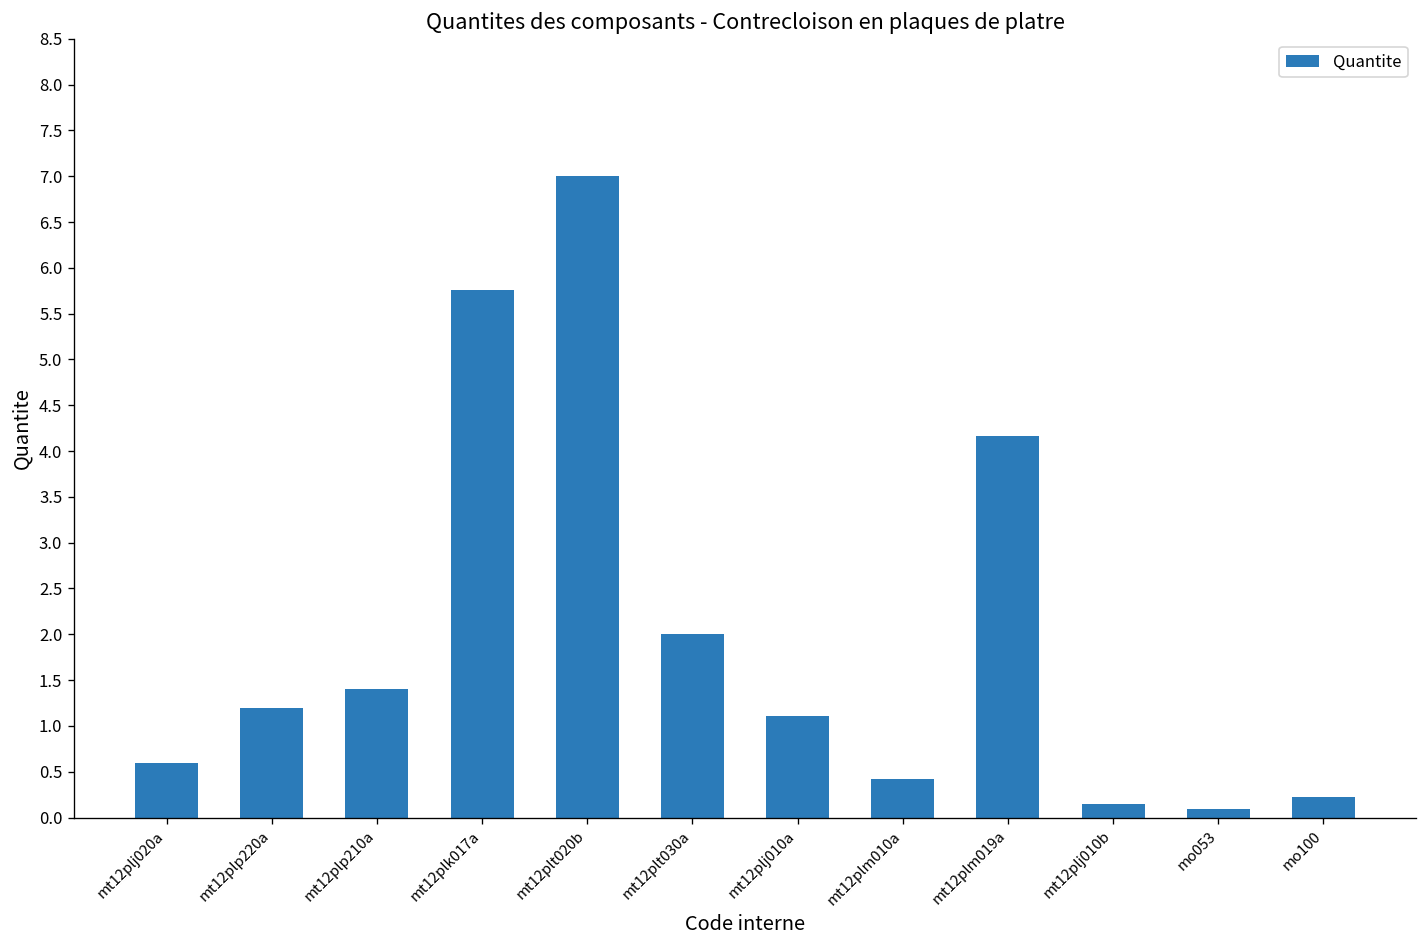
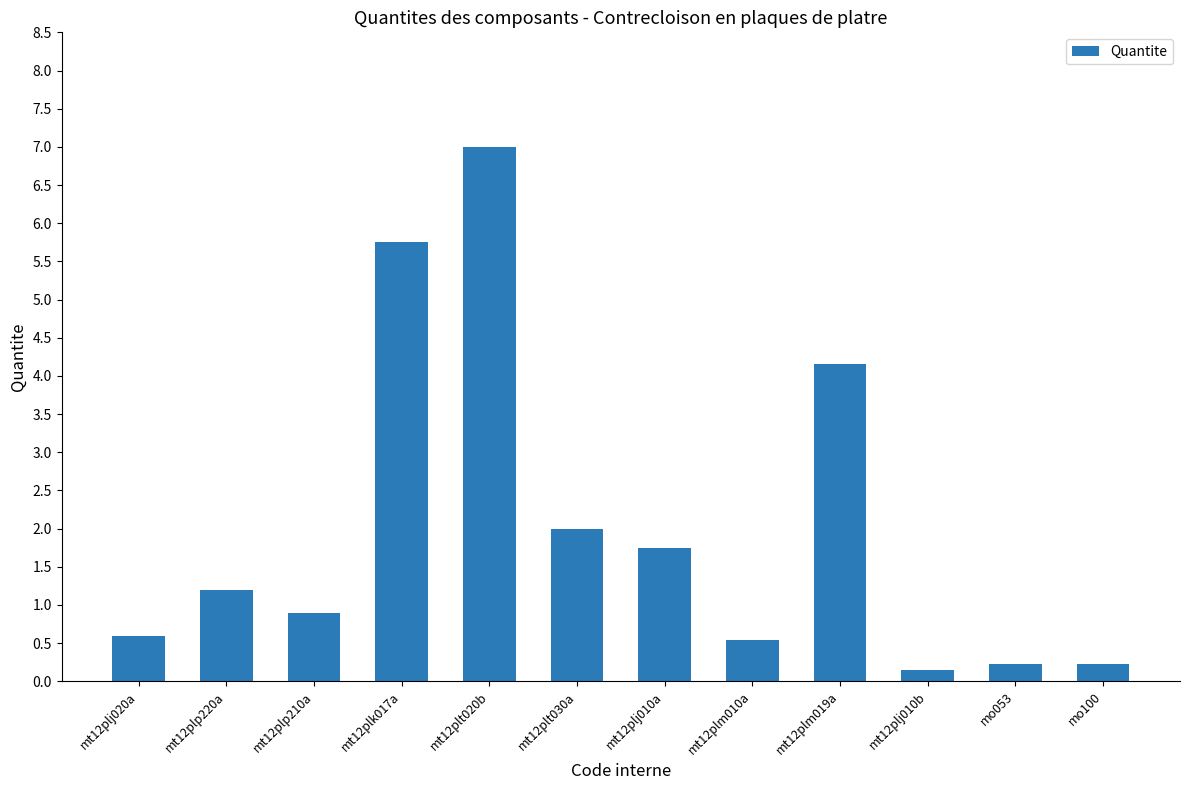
mt12plp210a: 1.4 -> 0.9
mt12plj010a: 1.1 -> 1.8
mt12plm010a: 0.4 -> 0.5
mo053: 0.1 -> 0.2
